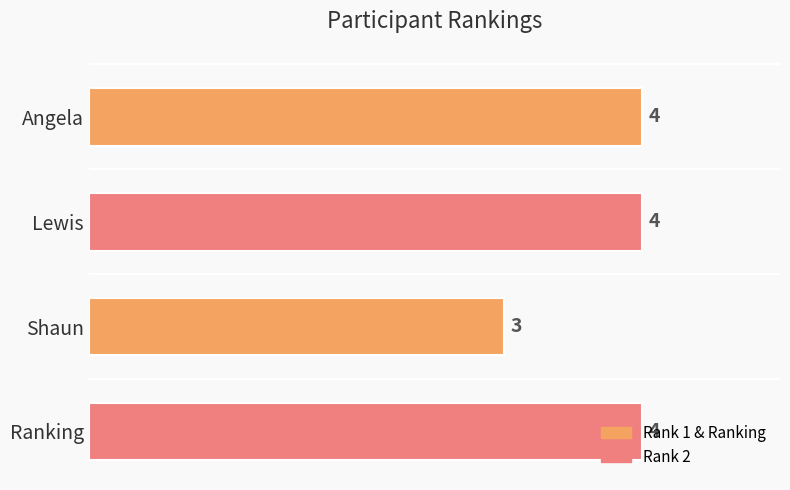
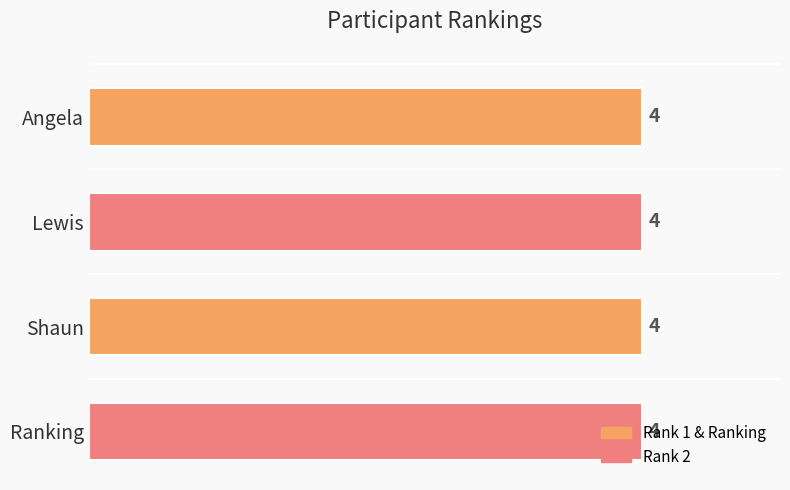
Shaun: 3 -> 4
